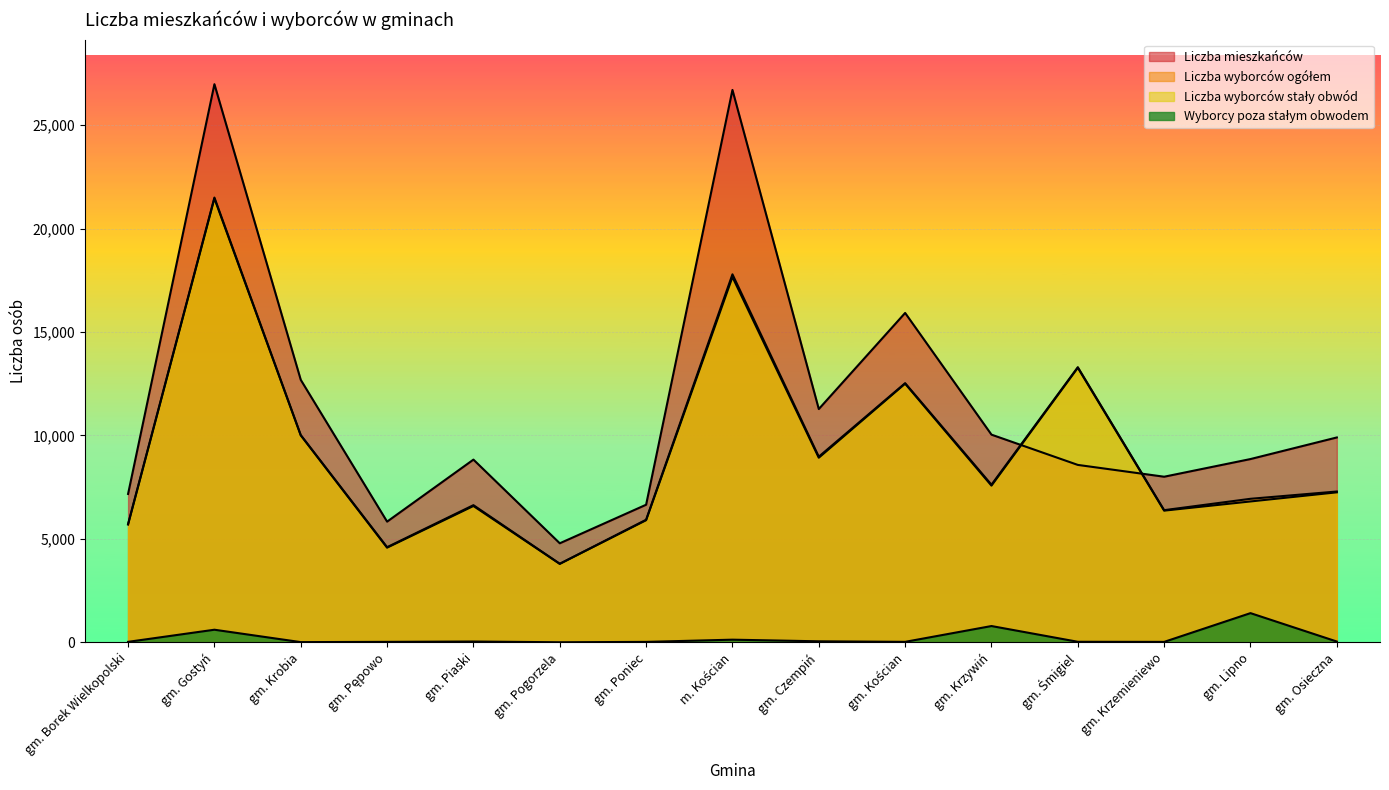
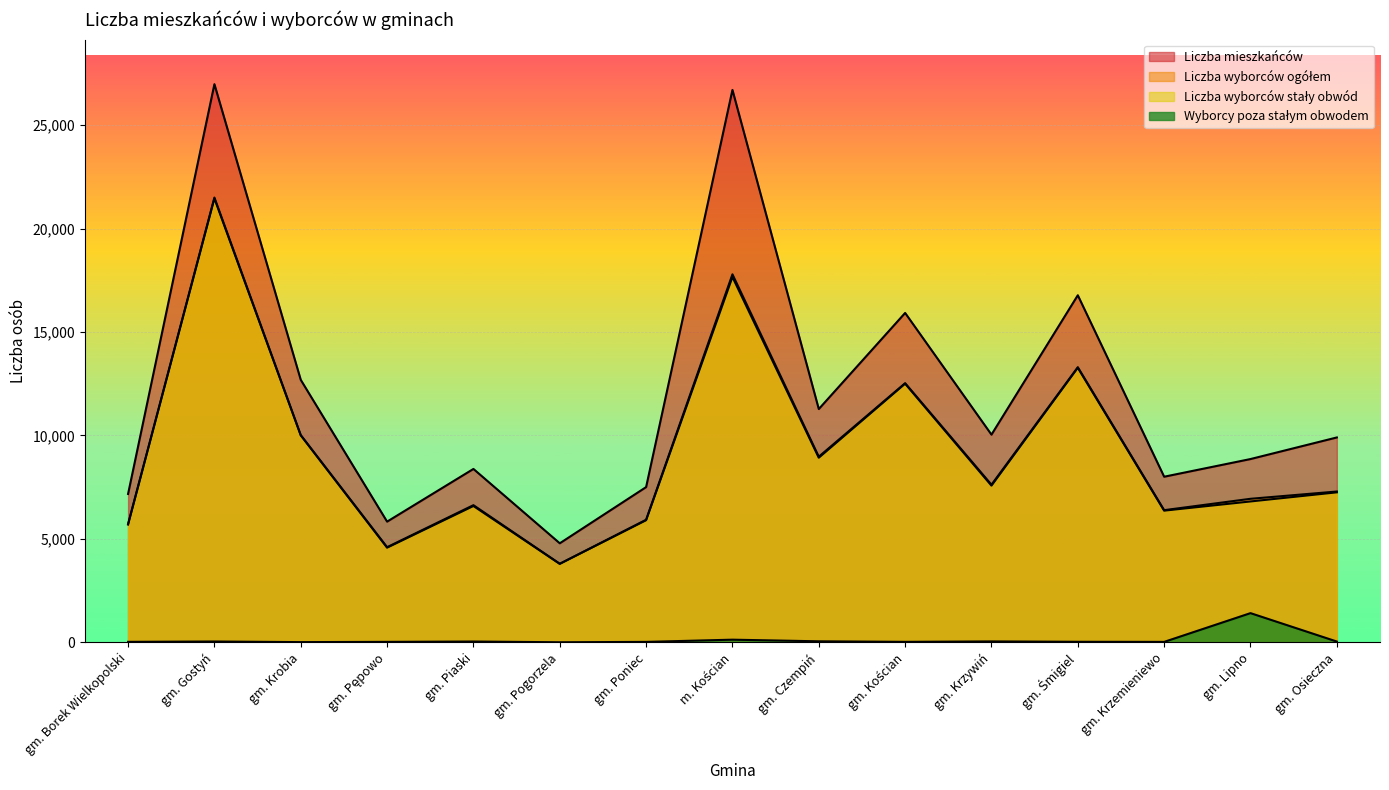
Wyborcy poza stałym obwodem, gm. Gostyń: 600 -> 0
Liczba mieszkańców, gm. Piaski: 8,800 -> 8,400
Liczba mieszkańców, gm. Poniec: 6,700 -> 7,500
Wyborcy poza stałym obwodem, gm. Krzywiń: 800 -> 0
Liczba mieszkańców, gm. Śmigiel: 8,600 -> 16,800
